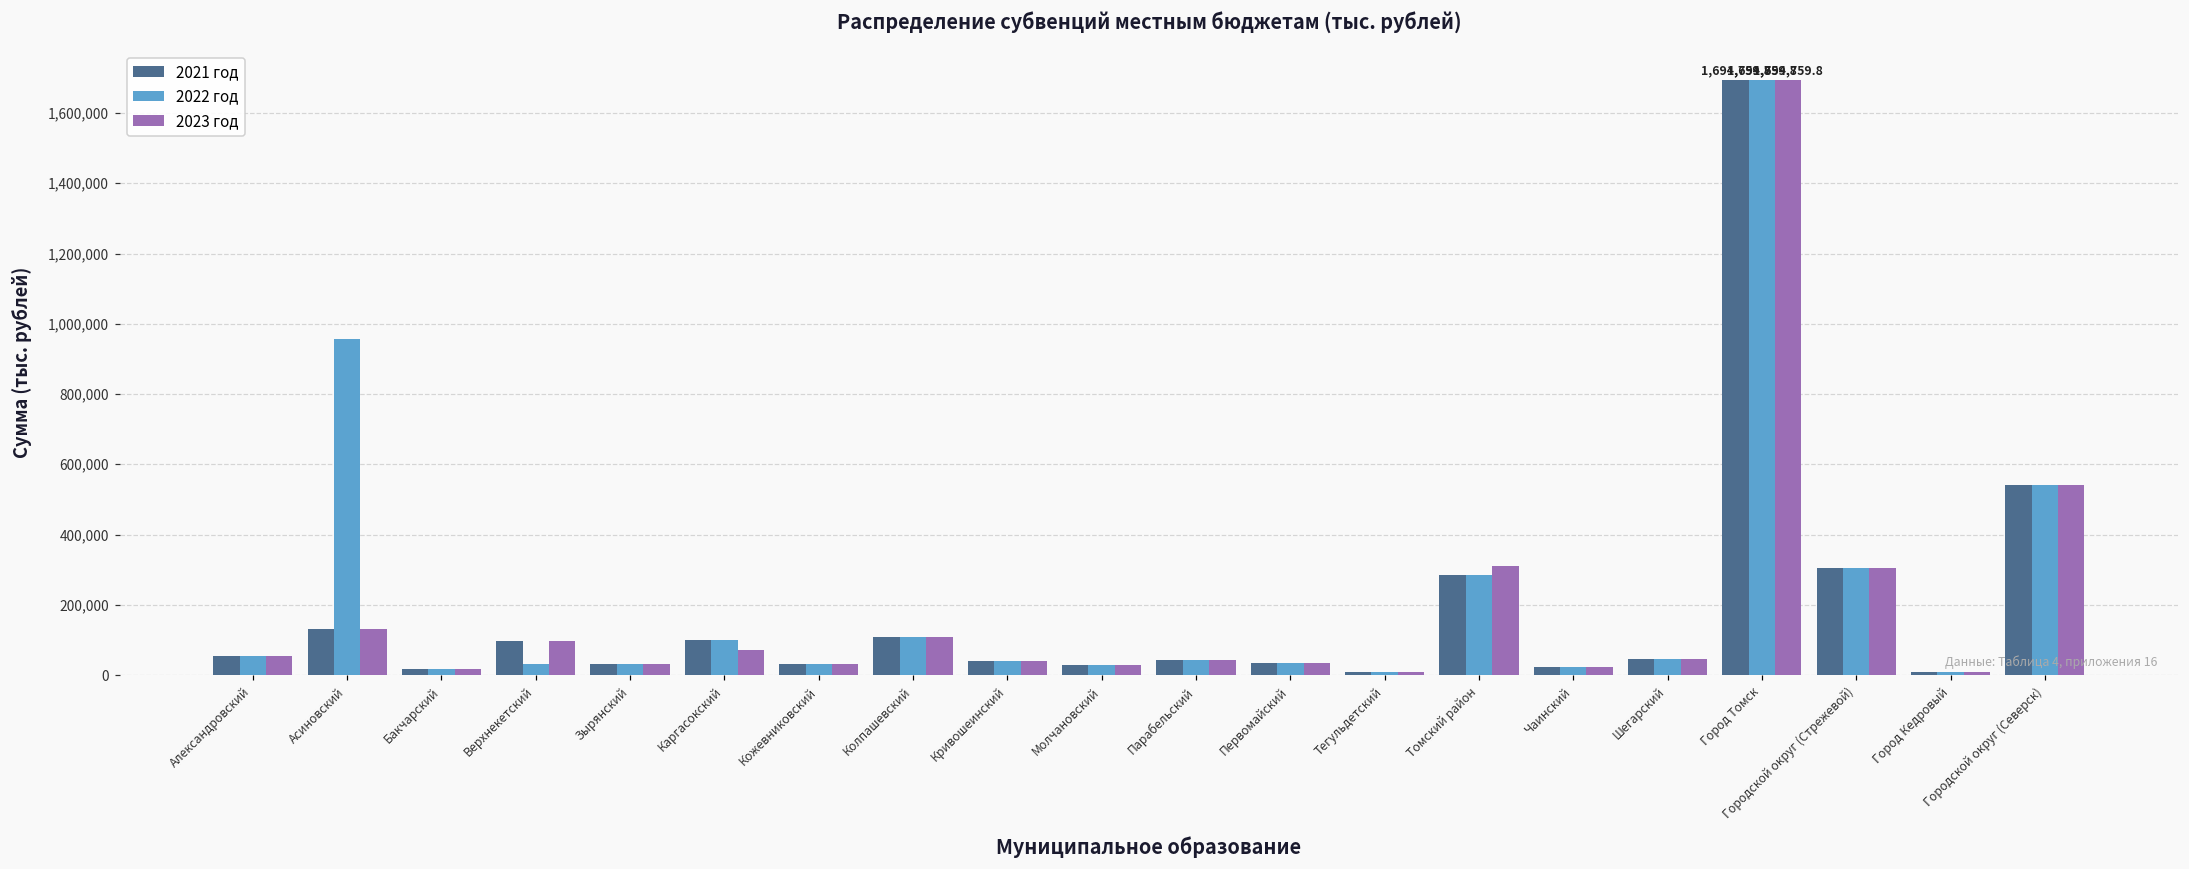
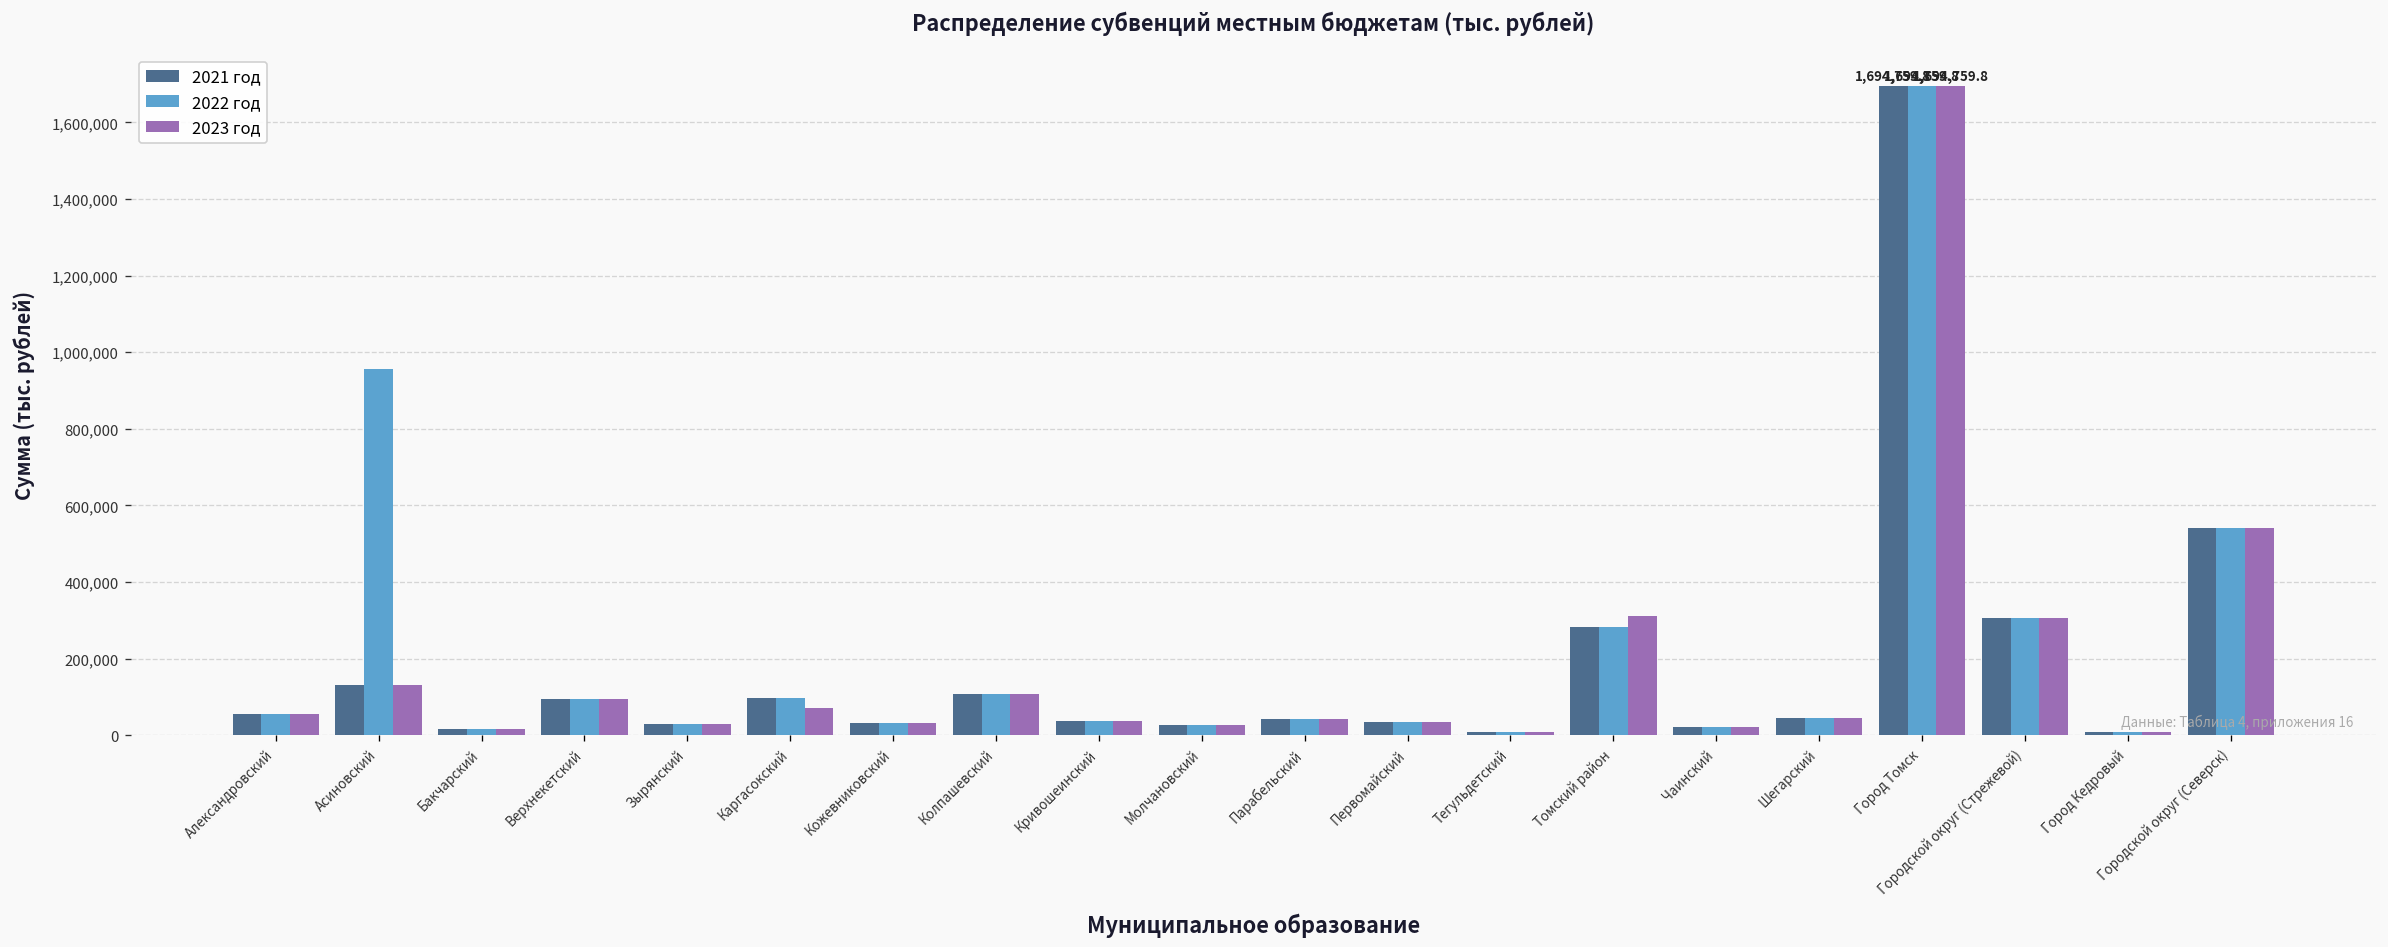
2022 год, Верхнекетский: 30,000 -> 100,000
